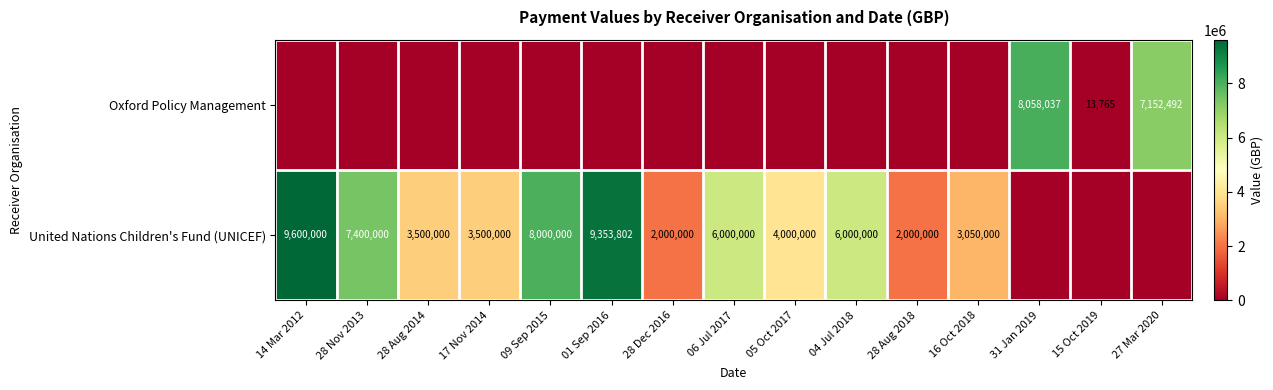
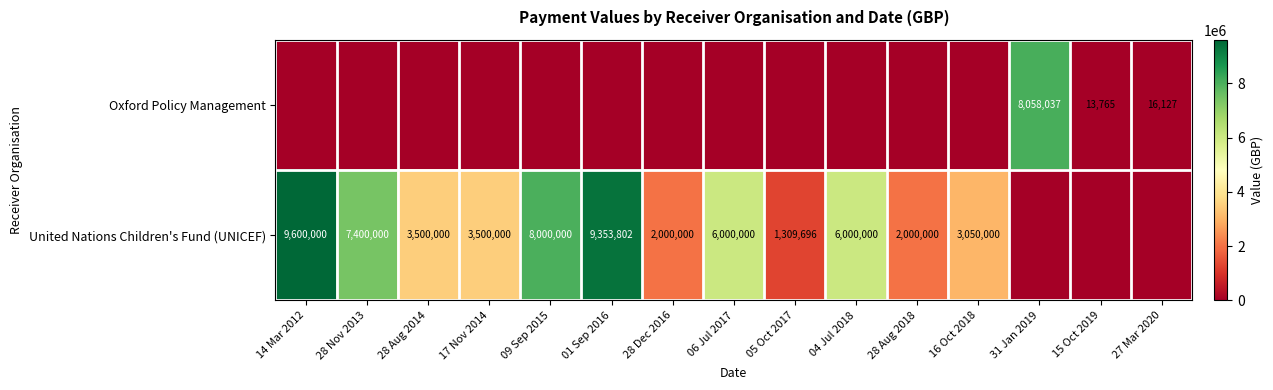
Oxford Policy Management, 27 Mar 2020: 7,152,492 -> 16,127
United Nations Children's Fund (UNICEF), 05 Oct 2017: 4,000,000 -> 1,309,696
